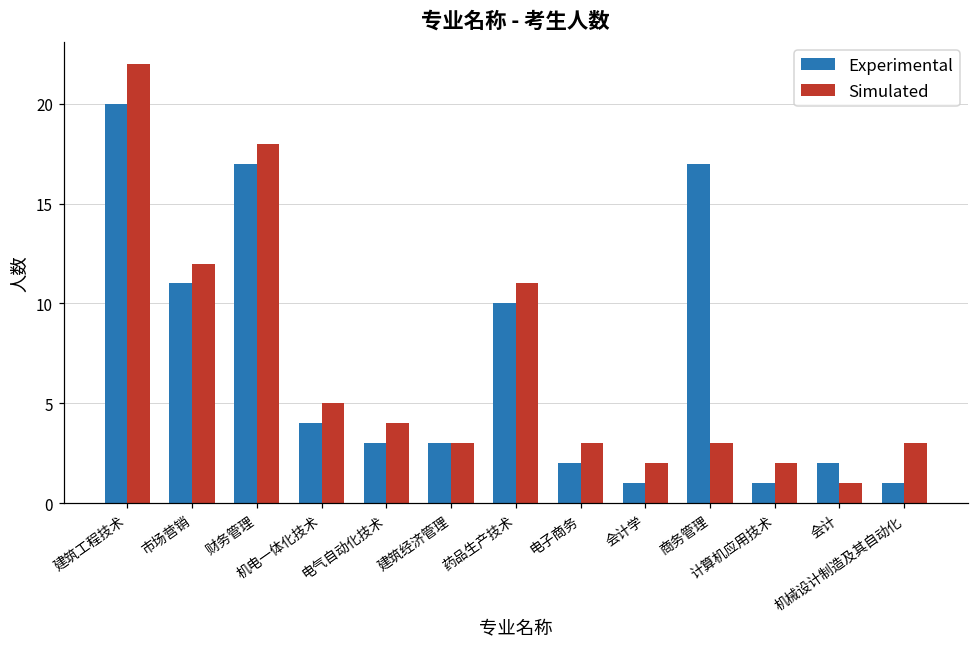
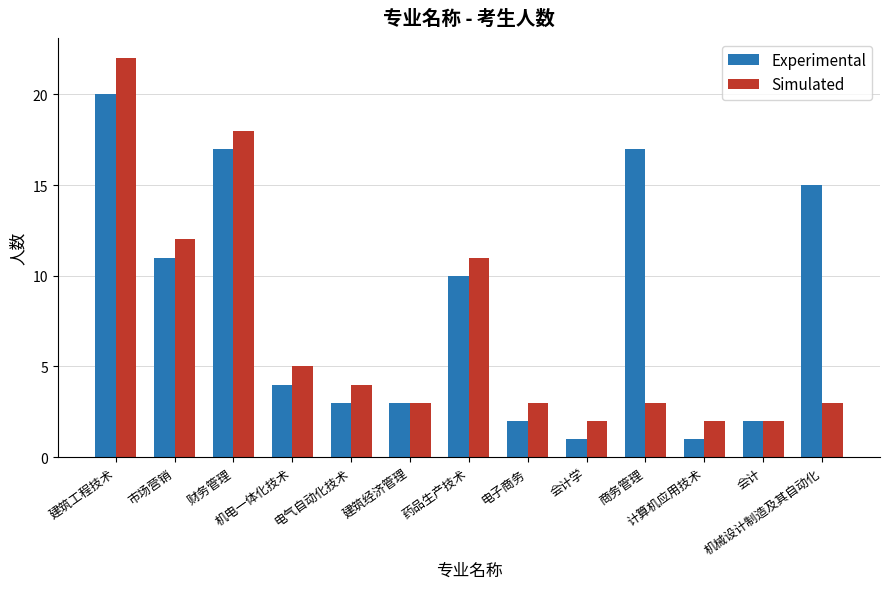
Simulated, 会计: 1 -> 2
Experimental, 机械设计制造及其自动化: 1 -> 15
